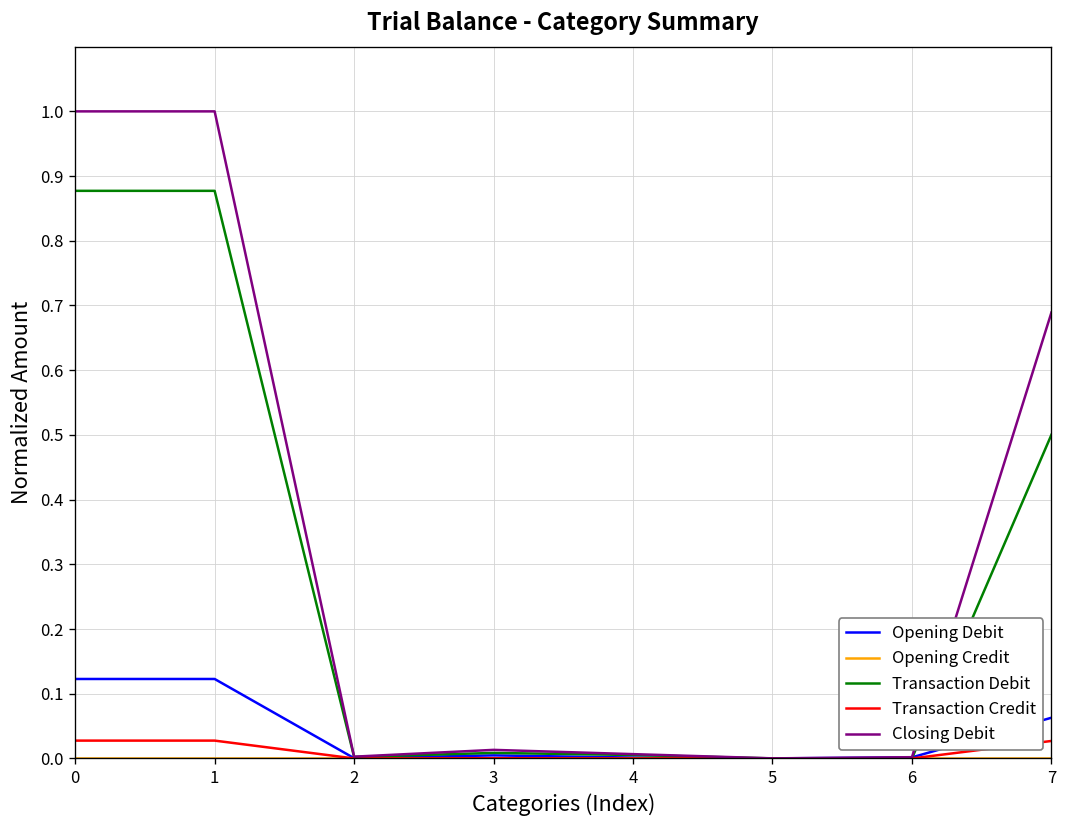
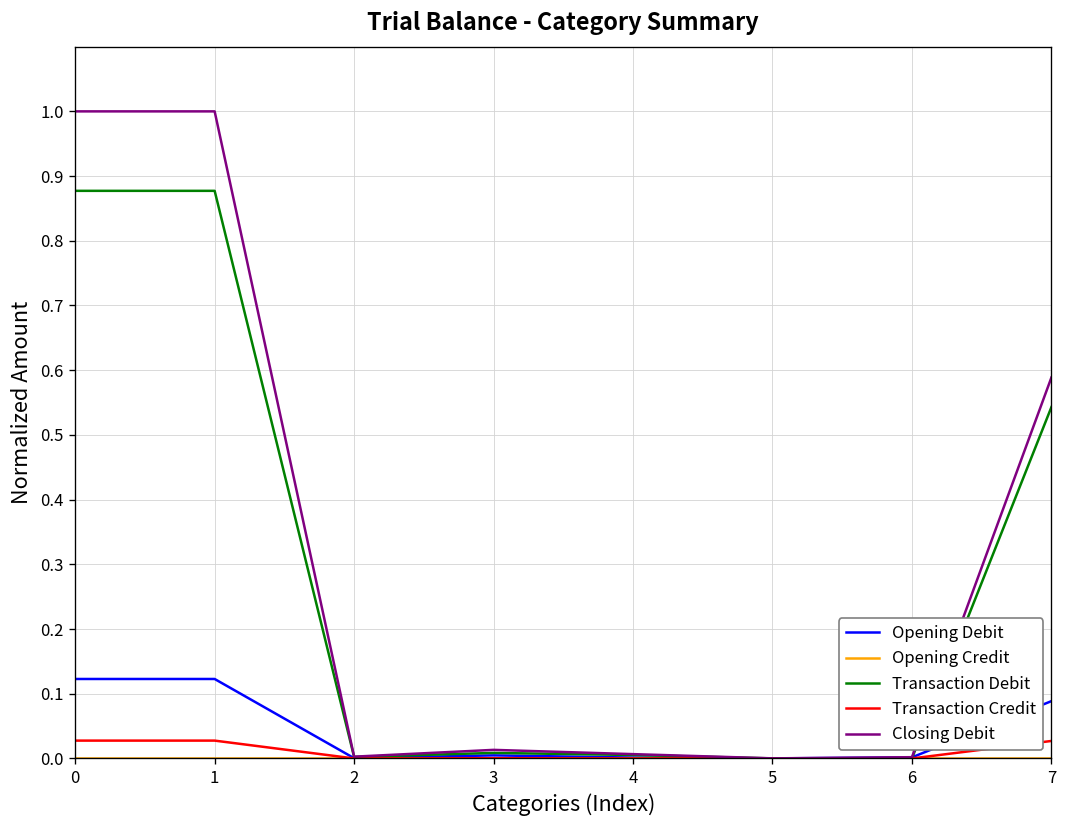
Opening Debit, 7: 0.06 -> 0.09
Transaction Debit, 7: 0.50 -> 0.54
Closing Debit, 7: 0.69 -> 0.59
